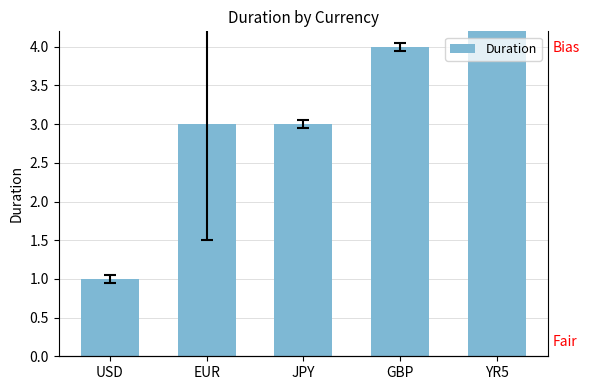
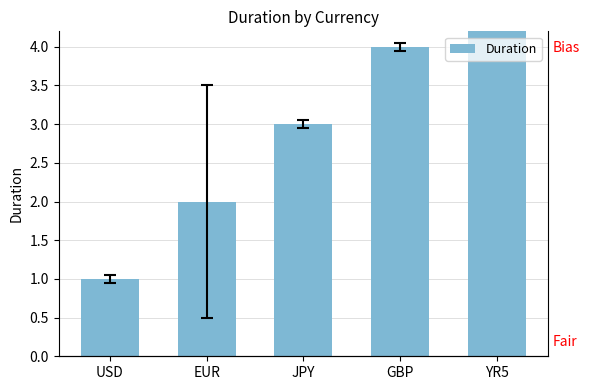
Duration, EUR: 3 -> 2
